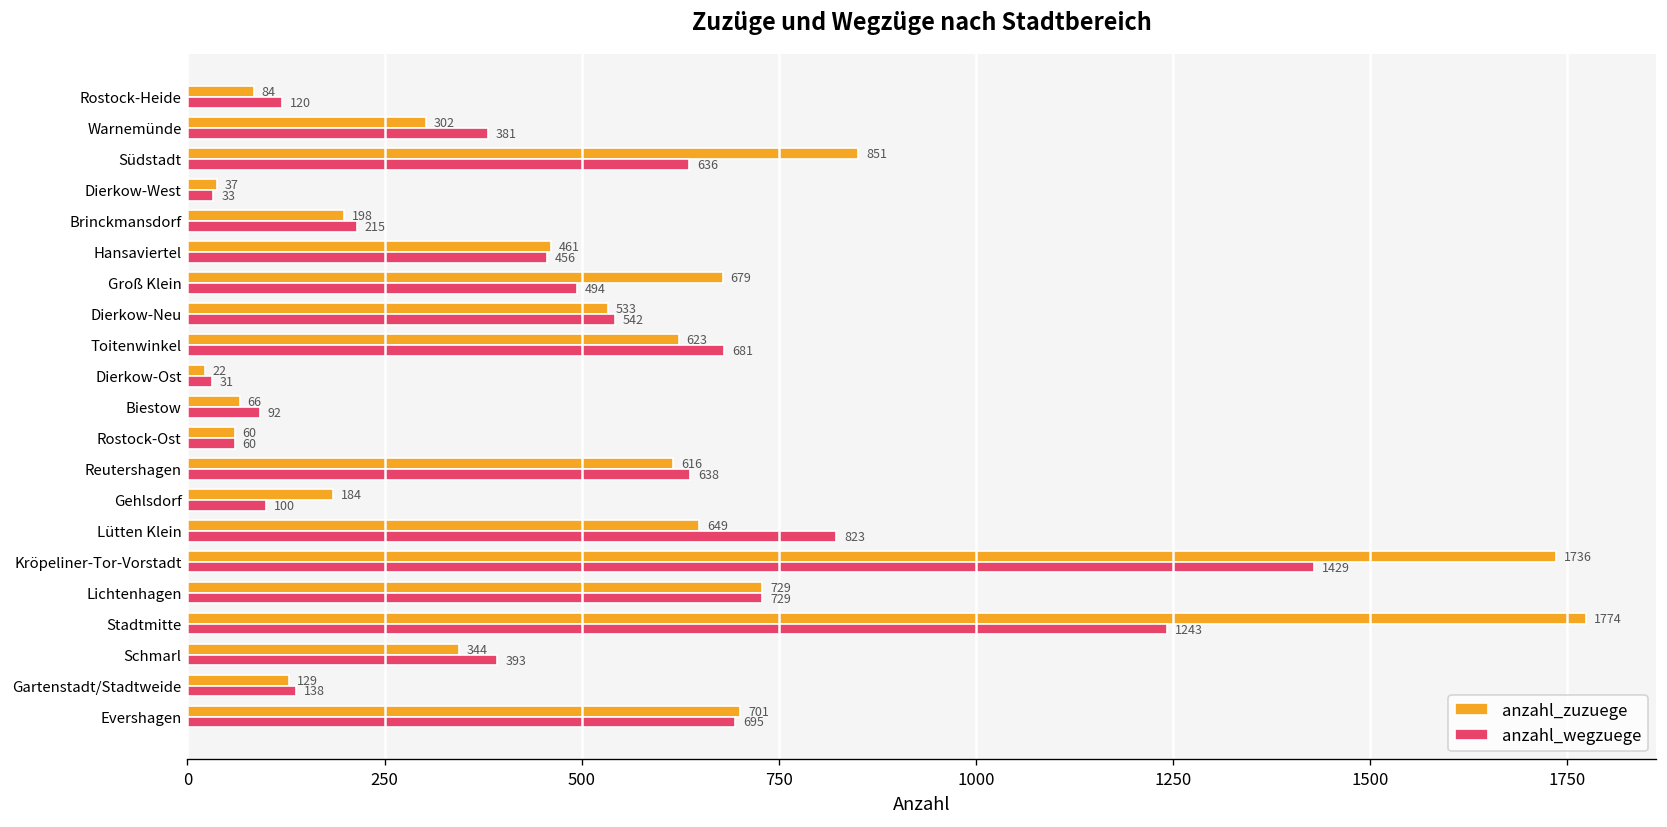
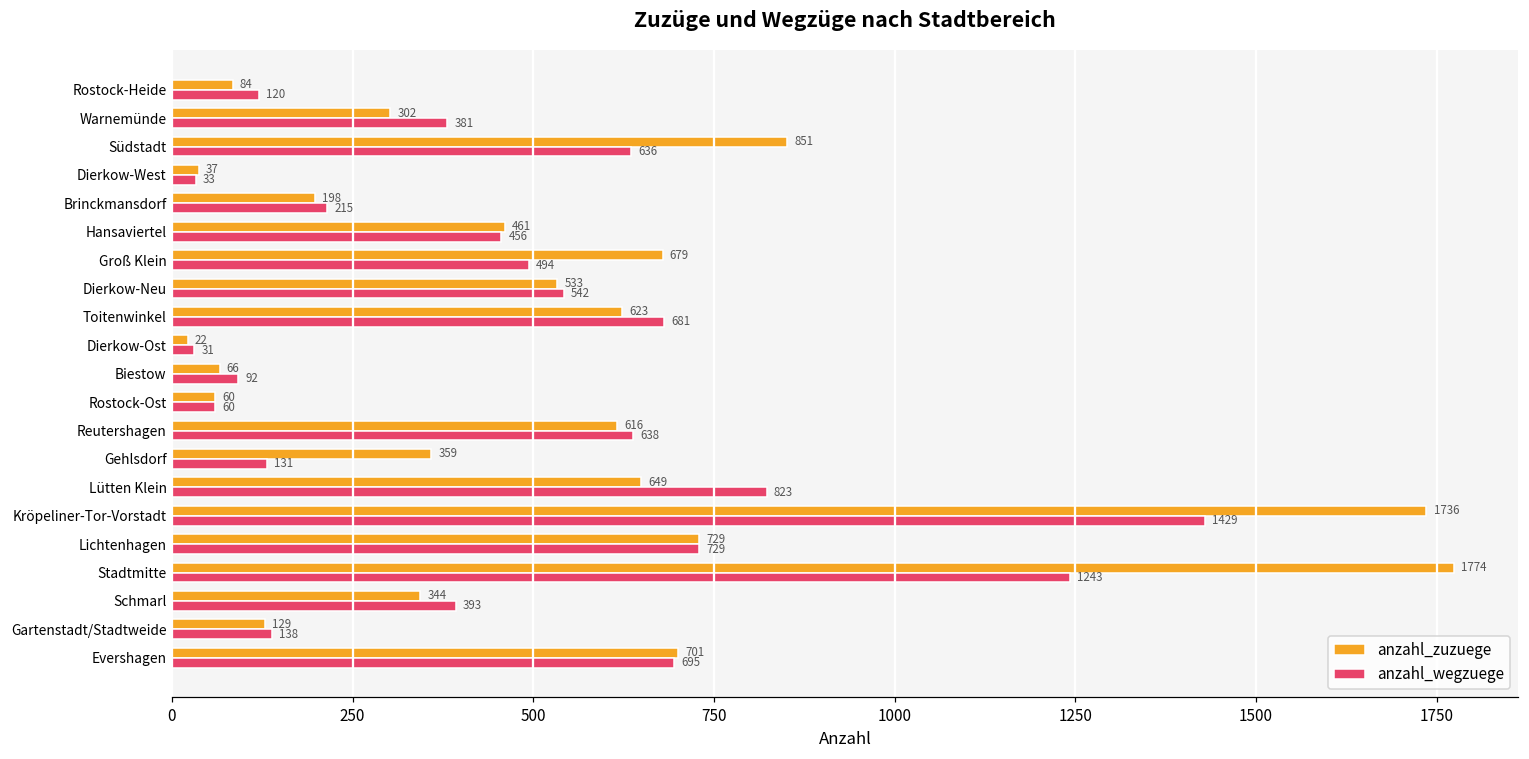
anzahl_zuzuege, Gehlsdorf: 184 -> 359
anzahl_wegzuege, Gehlsdorf: 100 -> 131
